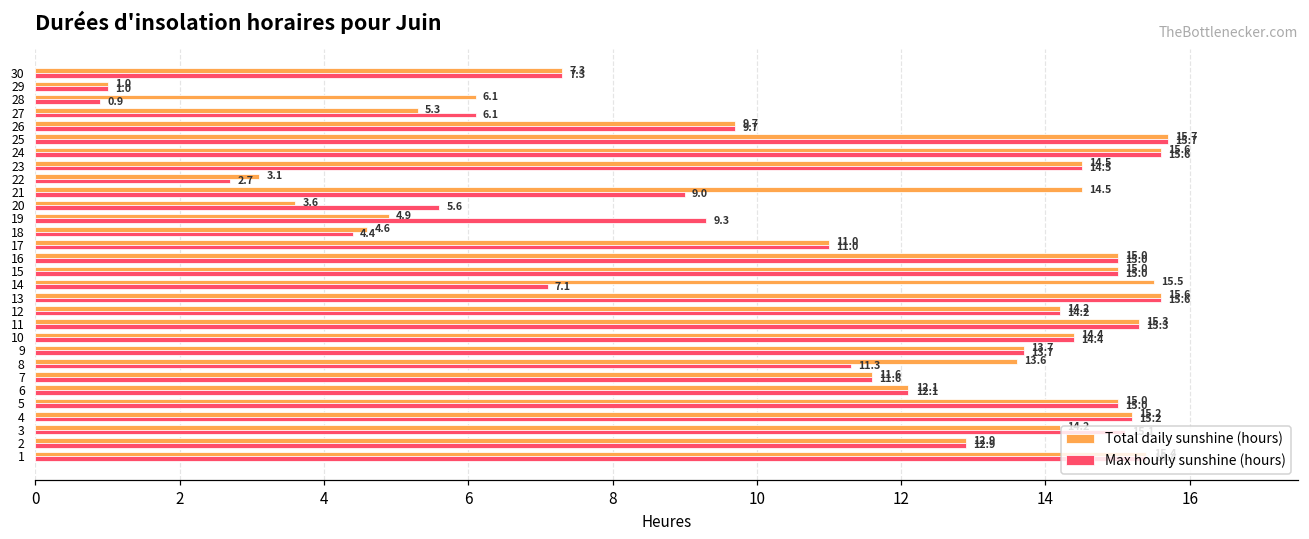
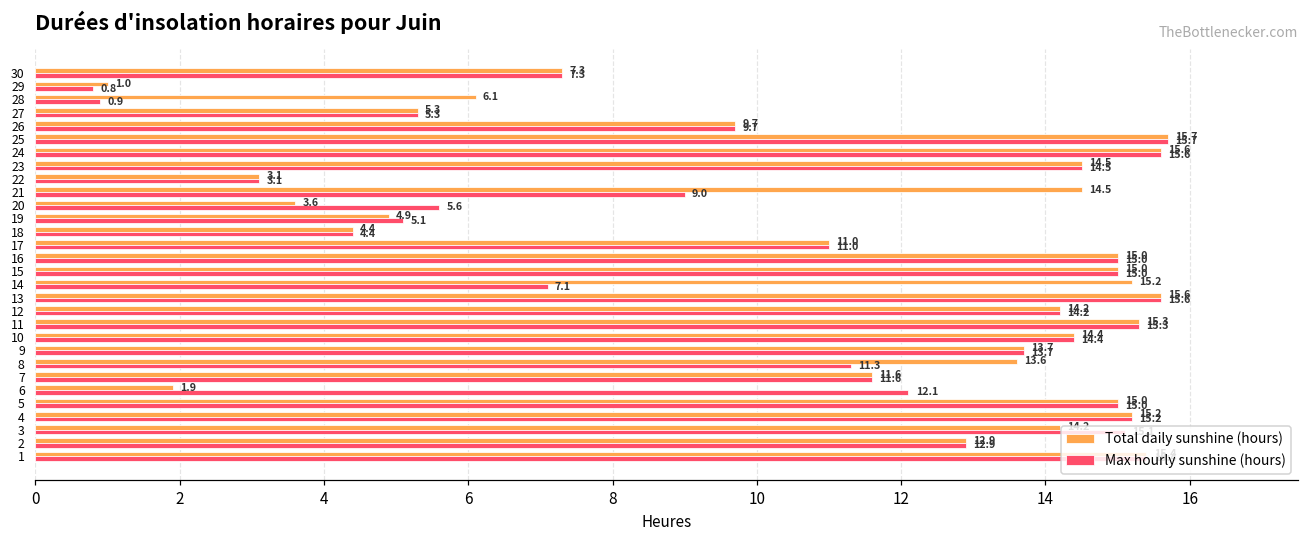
Max hourly sunshine (hours), 29: 1.0 -> 0.8
Max hourly sunshine (hours), 27: 6.1 -> 5.3
Max hourly sunshine (hours), 22: 2.7 -> 3.1
Max hourly sunshine (hours), 19: 9.3 -> 5.1
Total daily sunshine (hours), 18: 4.6 -> 4.4
Total daily sunshine (hours), 14: 15.5 -> 15.2
Total daily sunshine (hours), 6: 12.1 -> 1.9
